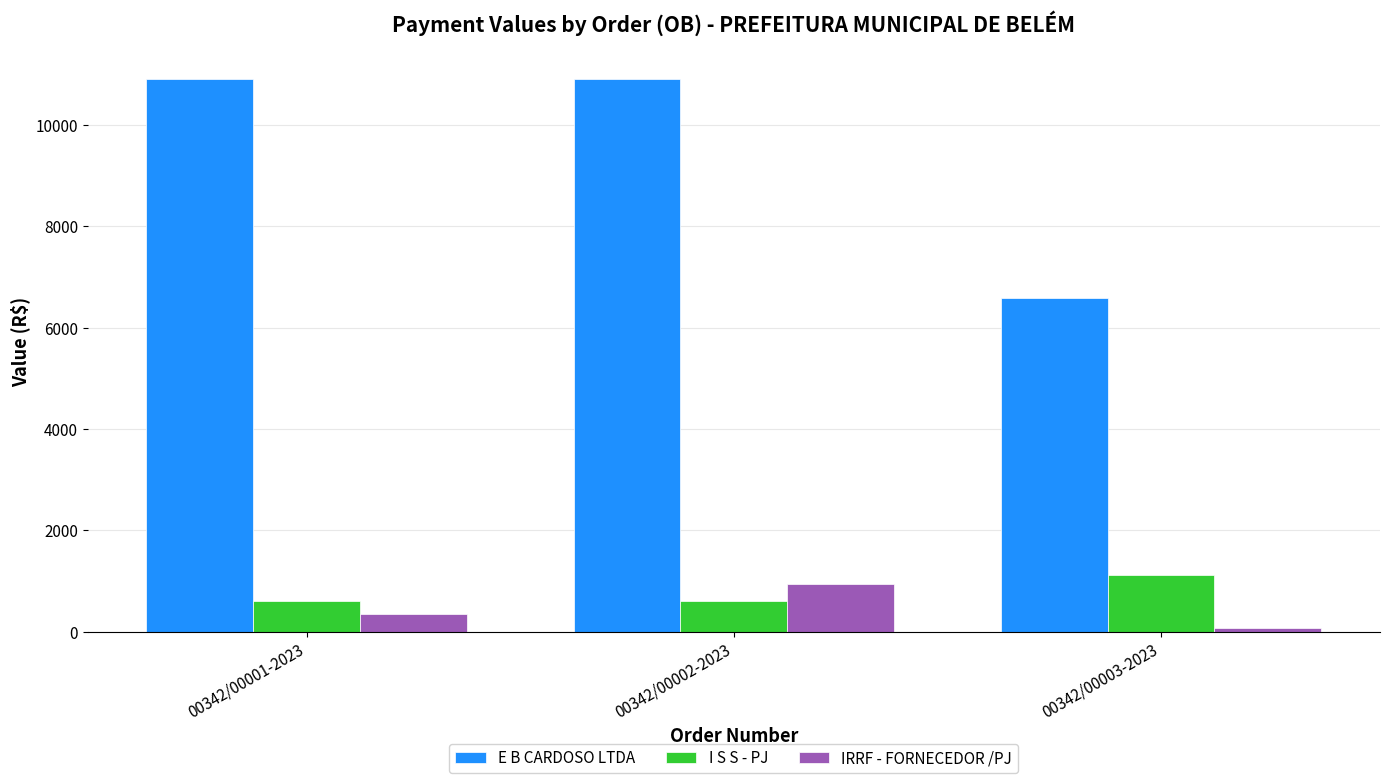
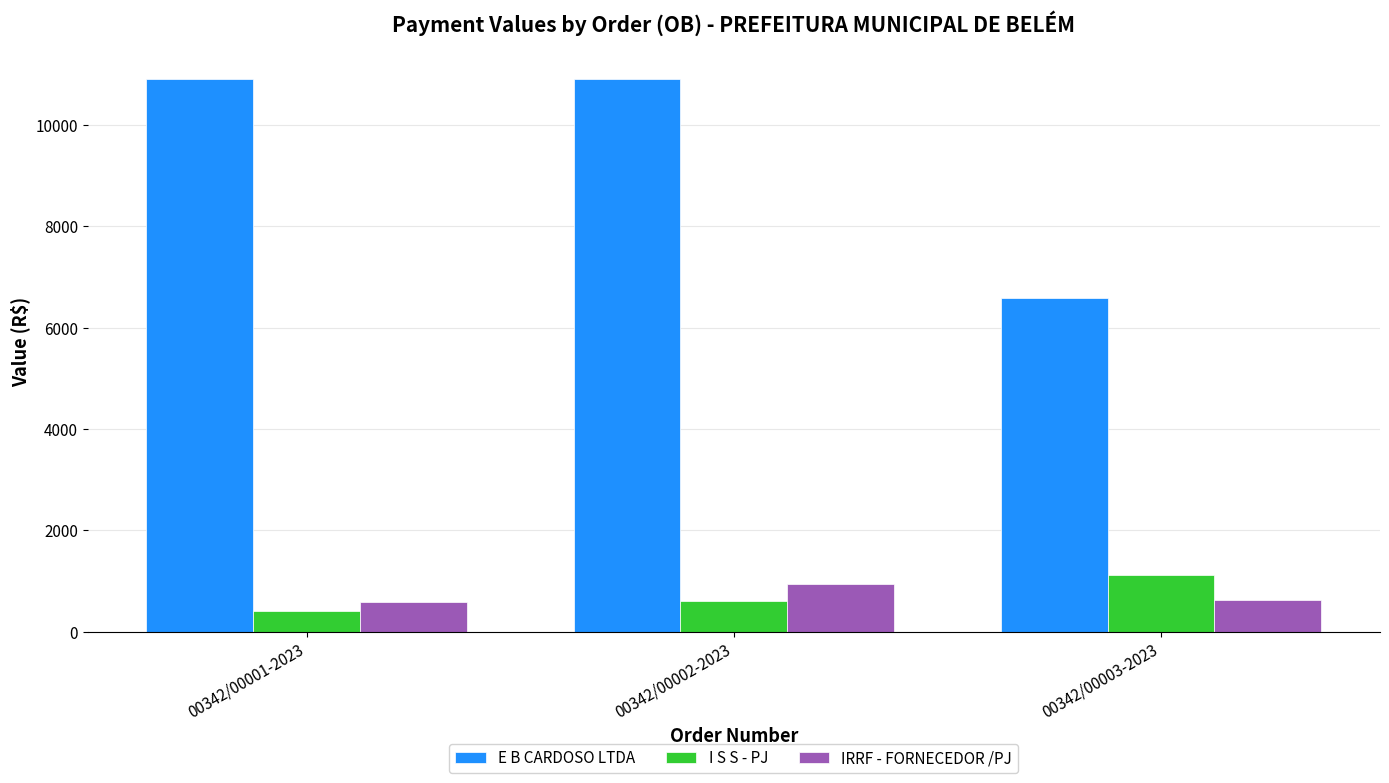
I S S - PJ, 00342/00001-2023: 600 -> 400
IRRF - FORNECEDOR /PJ, 00342/00001-2023: 400 -> 600
IRRF - FORNECEDOR /PJ, 00342/00003-2023: 100 -> 600
